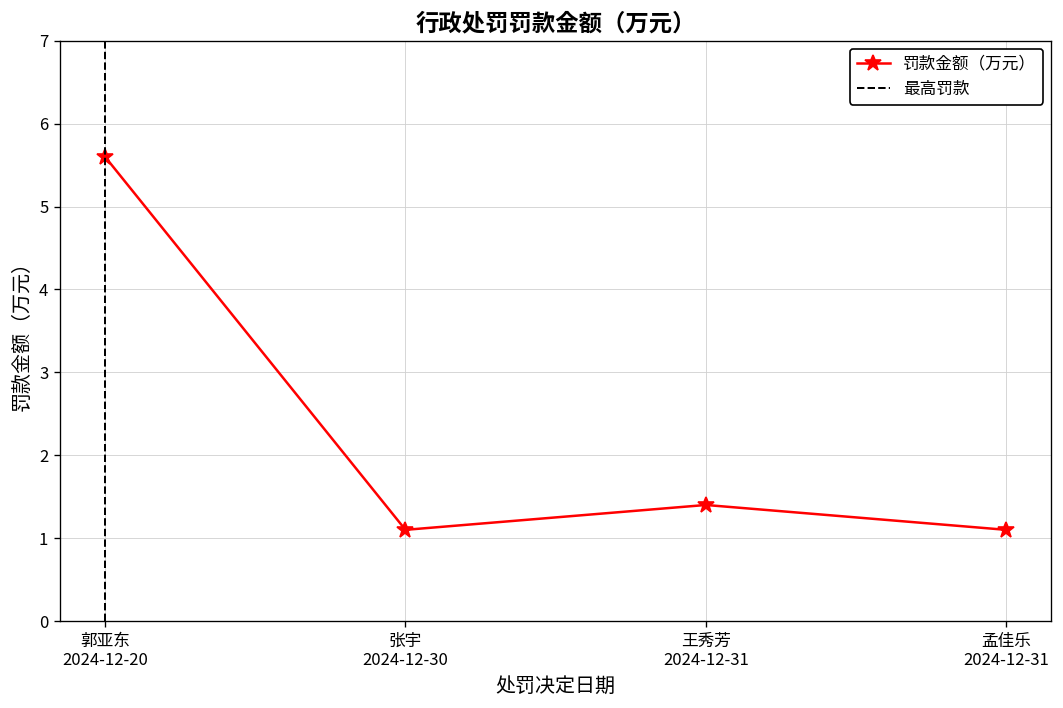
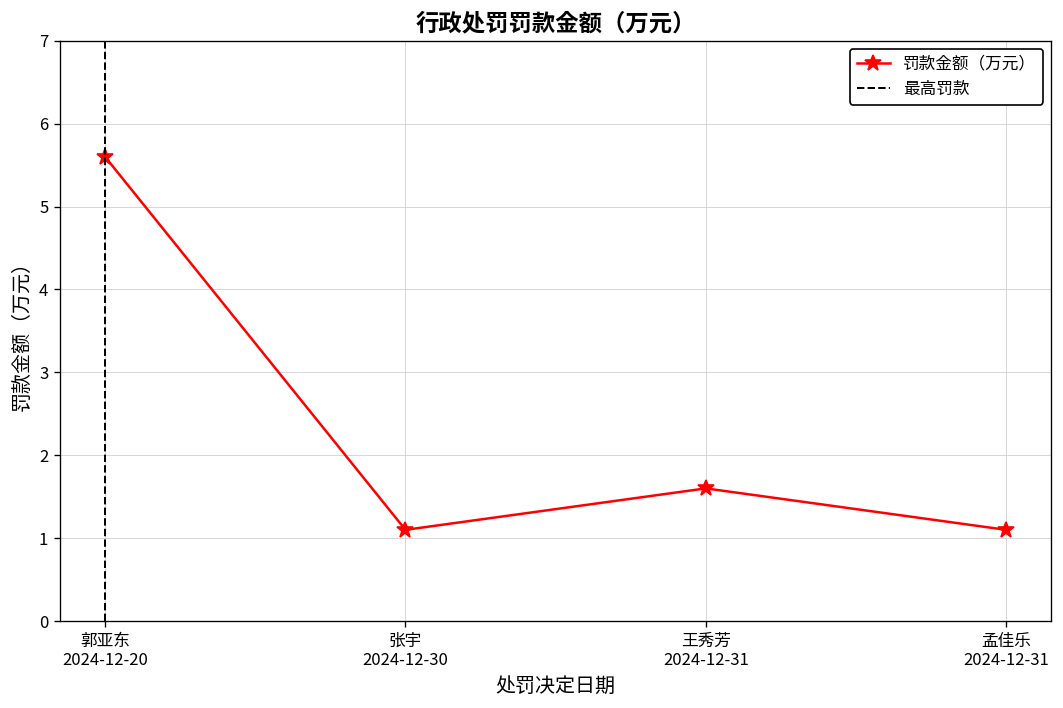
王秀芳 2024-12-31: 1.4 -> 1.6
